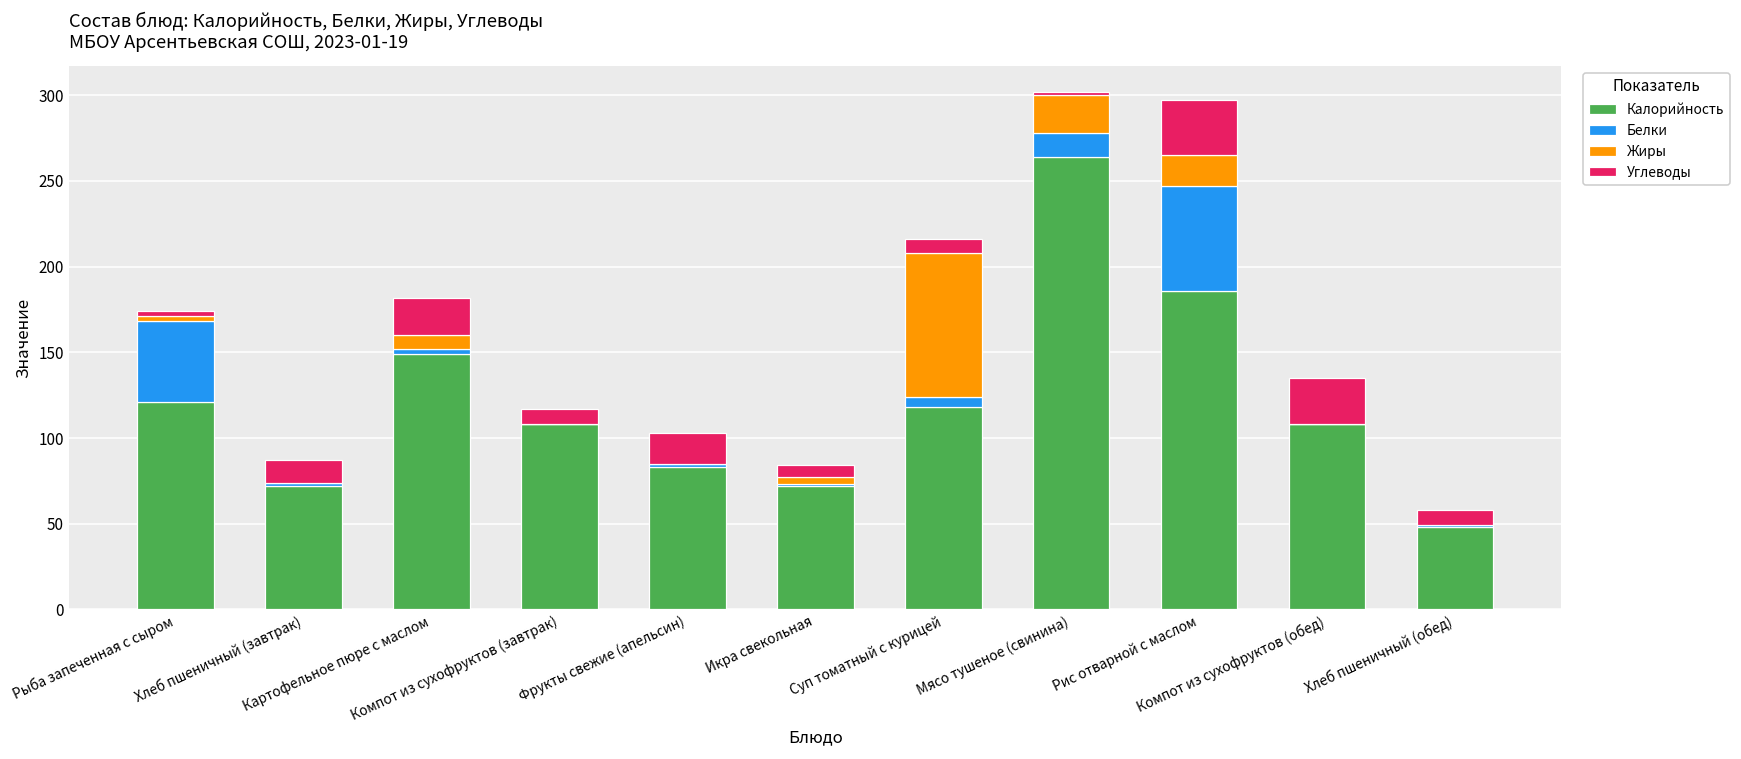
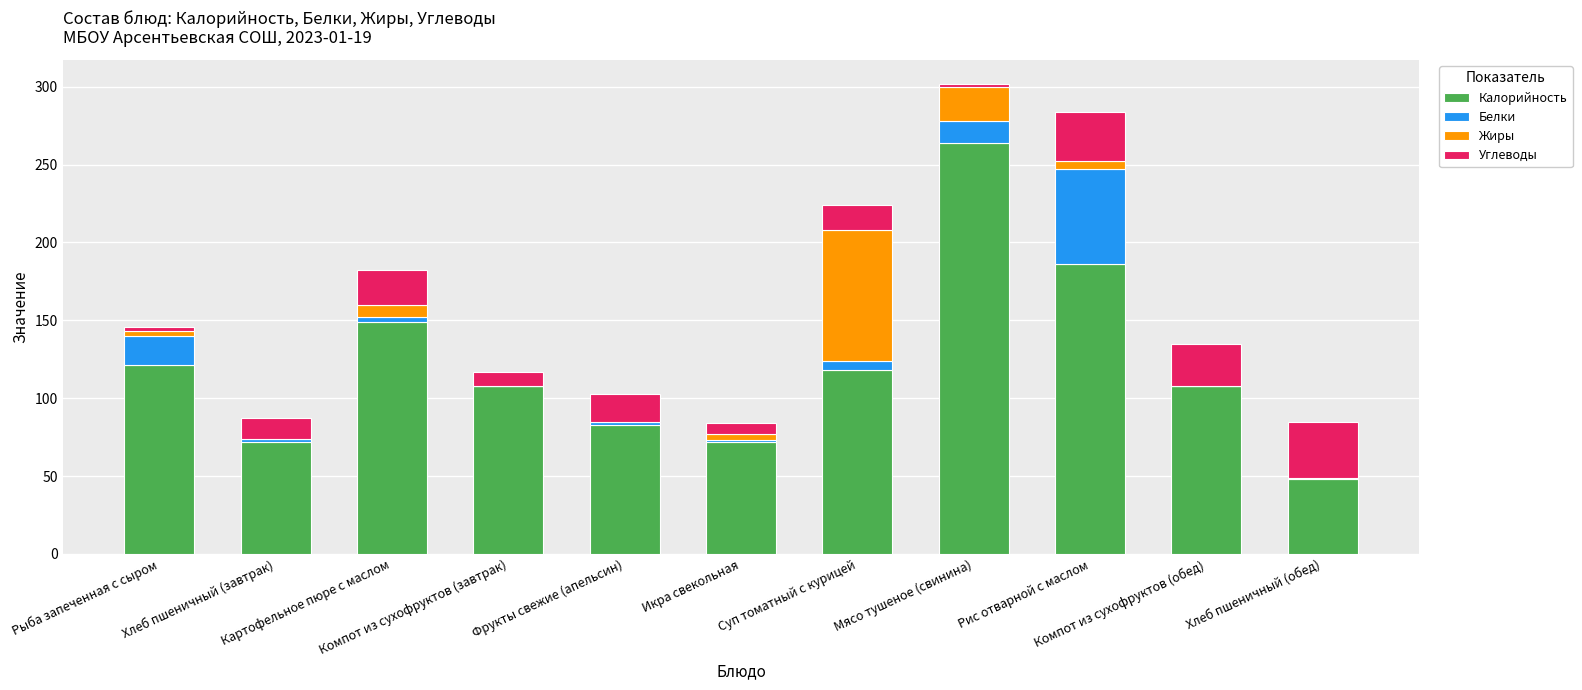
Белки, Рыба запеченная с сыром: 47 -> 19
Углеводы, Суп томатный с курицей: 8 -> 16
Жиры, Рис отварной с маслом: 18 -> 5
Углеводы, Хлеб пшеничный (обед): 9 -> 36
